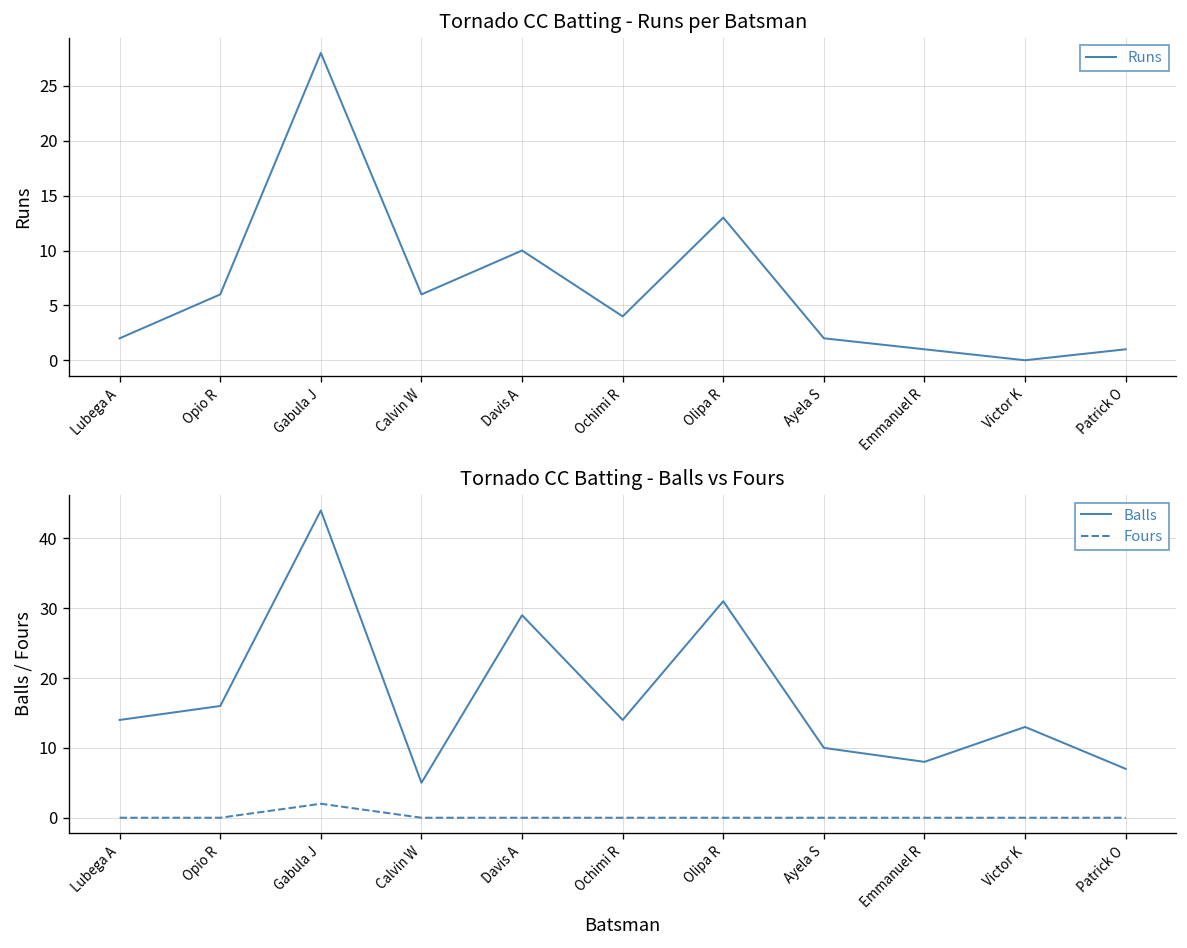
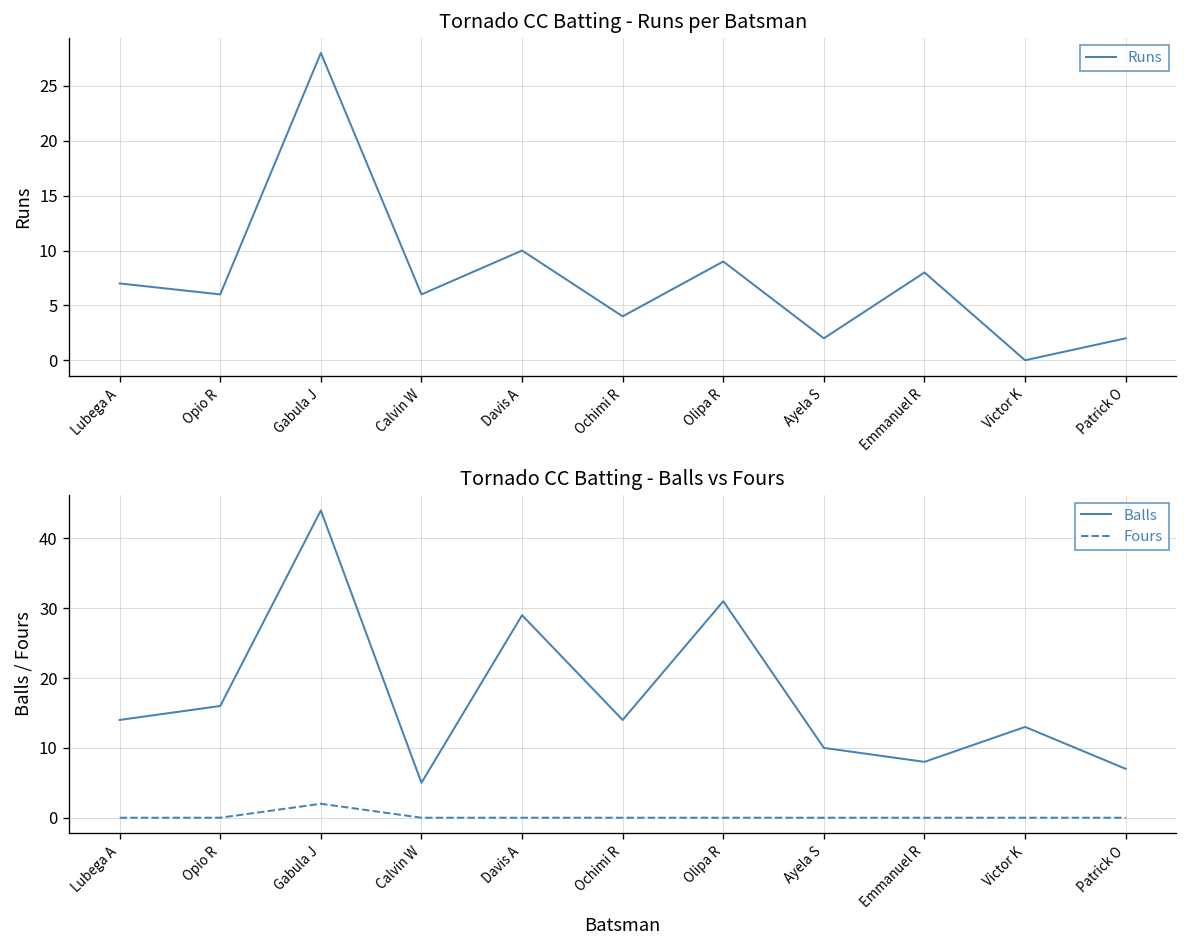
Tornado CC Batting - Runs per Batsman, Lubega A: 2 -> 7
Tornado CC Batting - Runs per Batsman, Olipa R: 13 -> 9
Tornado CC Batting - Runs per Batsman, Emmanuel R: 1 -> 8
Tornado CC Batting - Runs per Batsman, Patrick O: 1 -> 2
